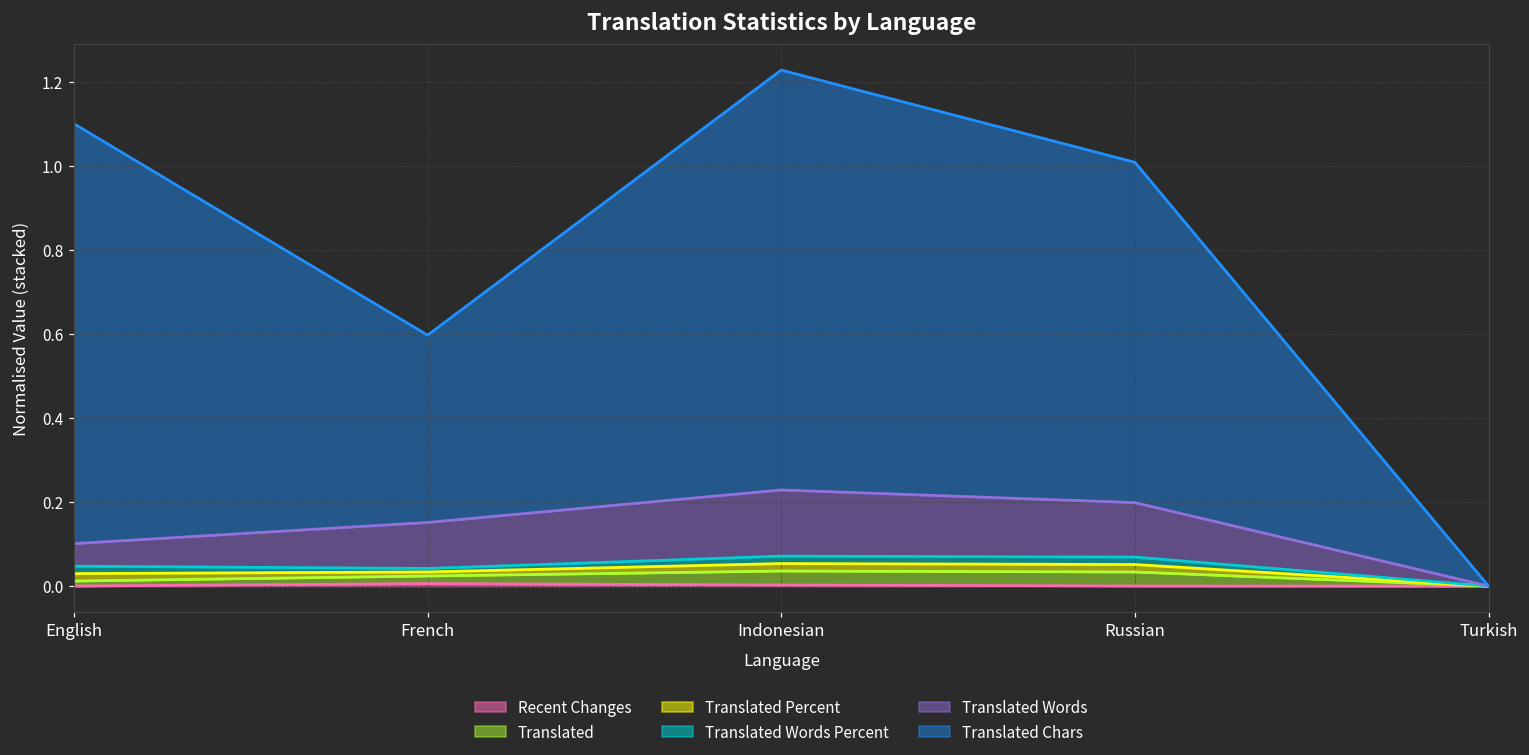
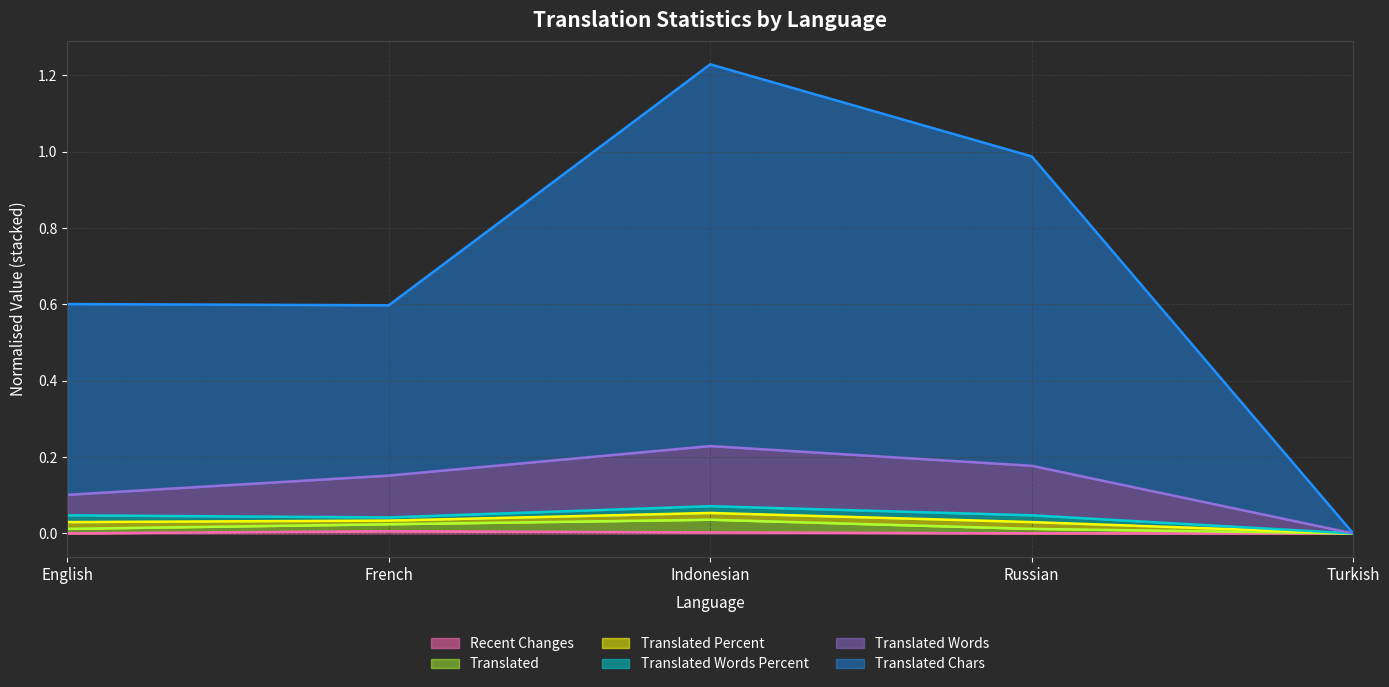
Translated Chars, English: 1.00 -> 0.50
Translated, Russian: 0.03 -> 0.01
